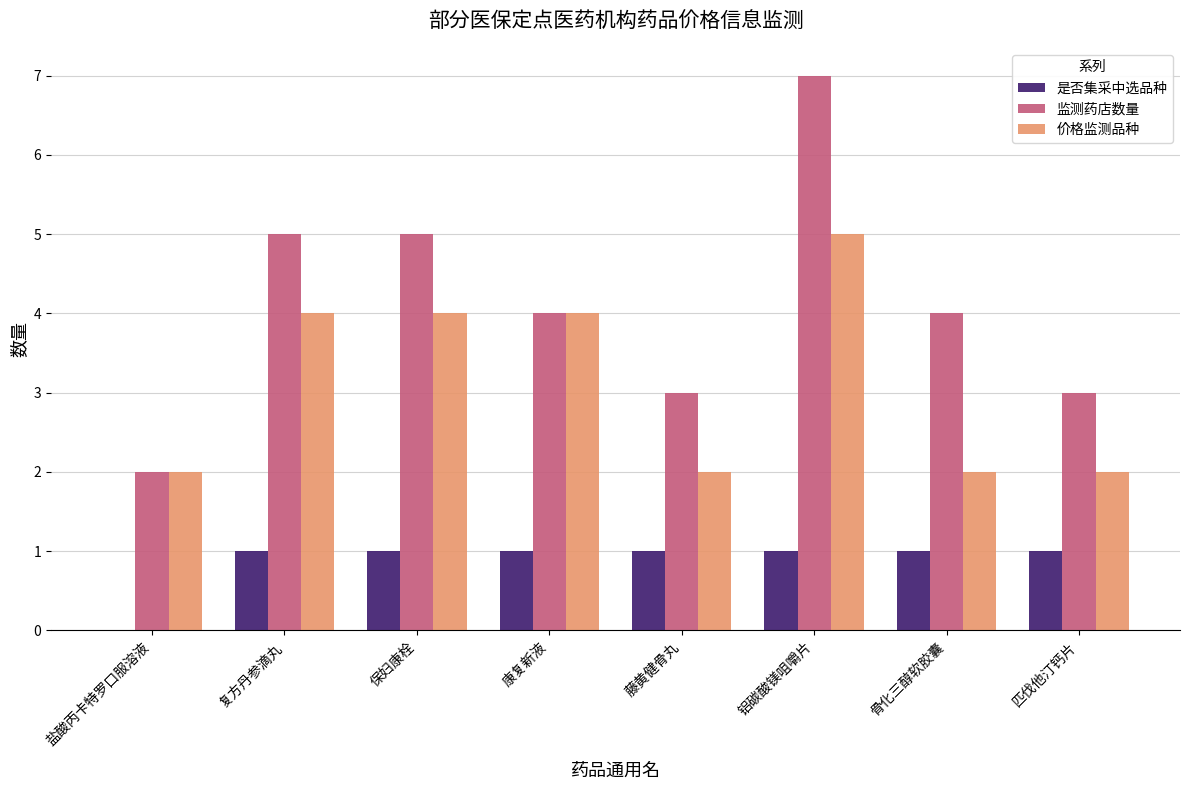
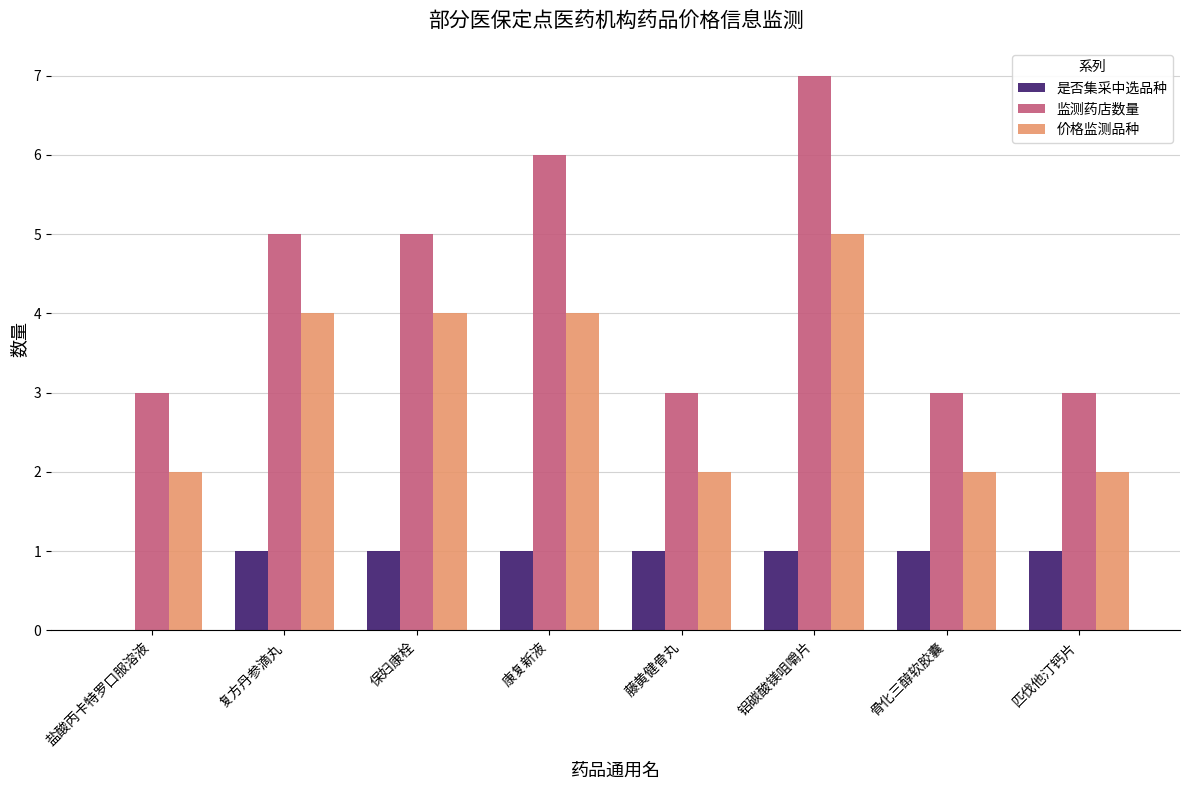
监测药店数量, 盐酸丙卡特罗口服溶液: 2 -> 3
监测药店数量, 康复新液: 4 -> 6
监测药店数量, 骨化三醇软胶囊: 4 -> 3
